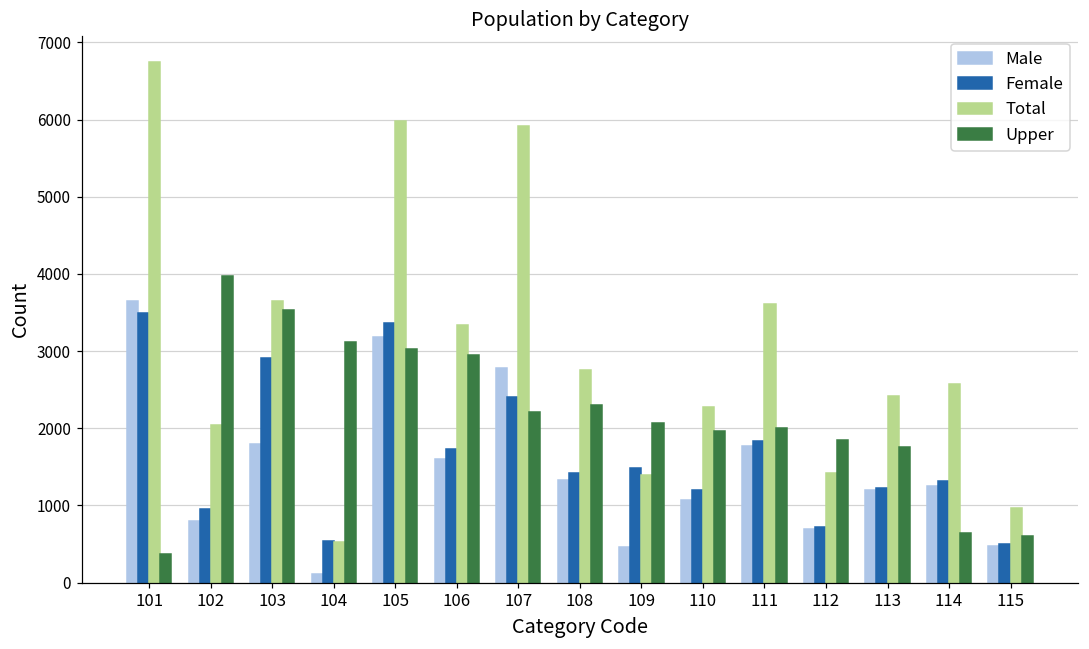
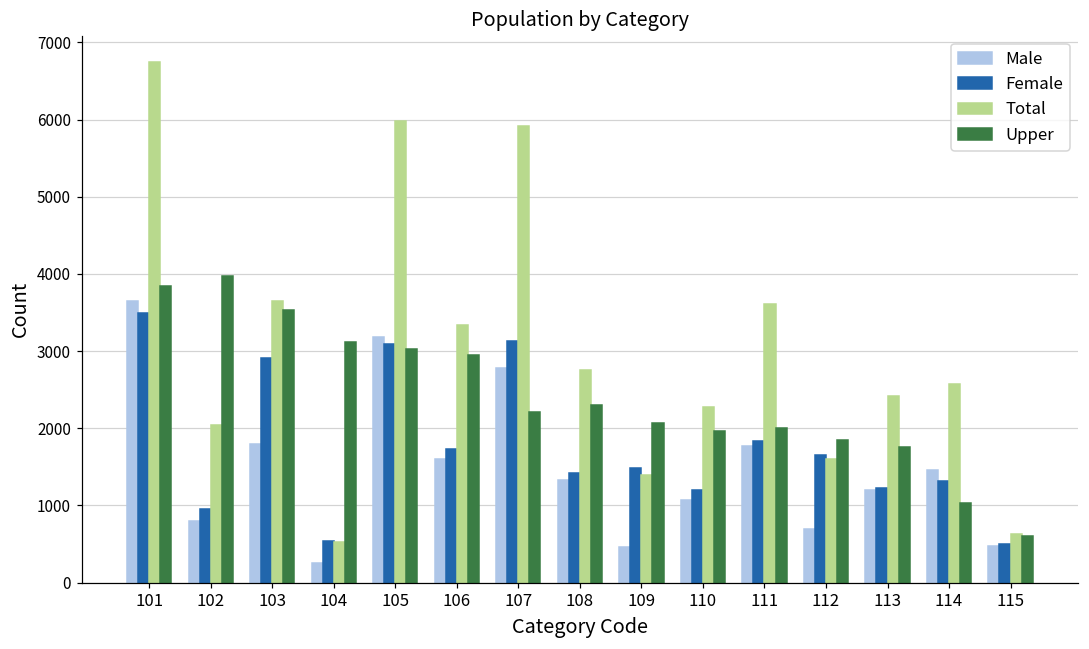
Upper, 101: 400 -> 3800
Male, 104: 100 -> 300
Female, 105: 3400 -> 3100
Female, 107: 2400 -> 3100
Female, 112: 700 -> 1700
Total, 112: 1400 -> 1600
Male, 114: 1300 -> 1500
Upper, 114: 600 -> 1000
Total, 115: 1000 -> 600
